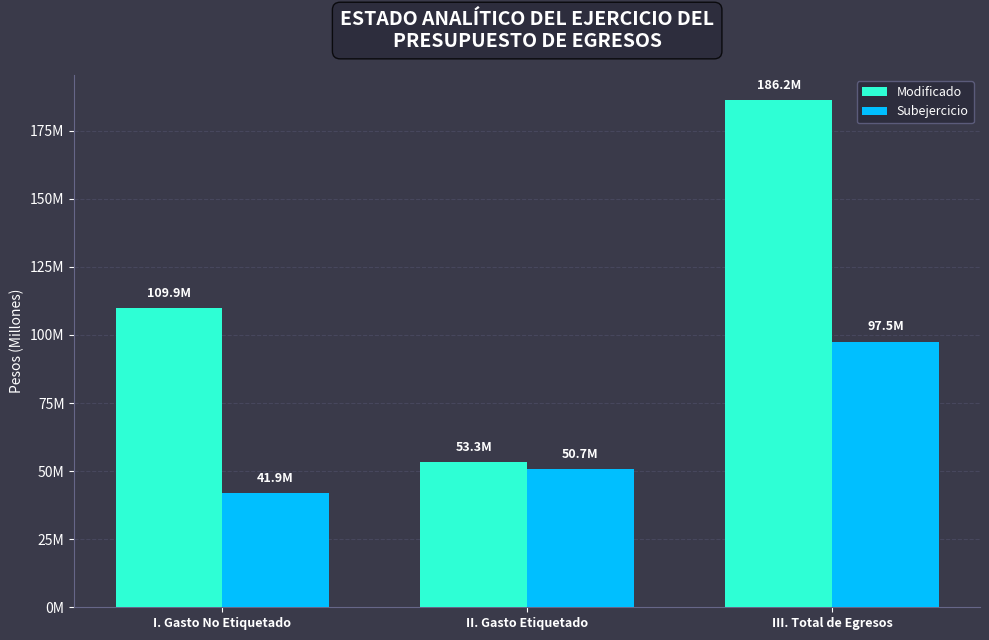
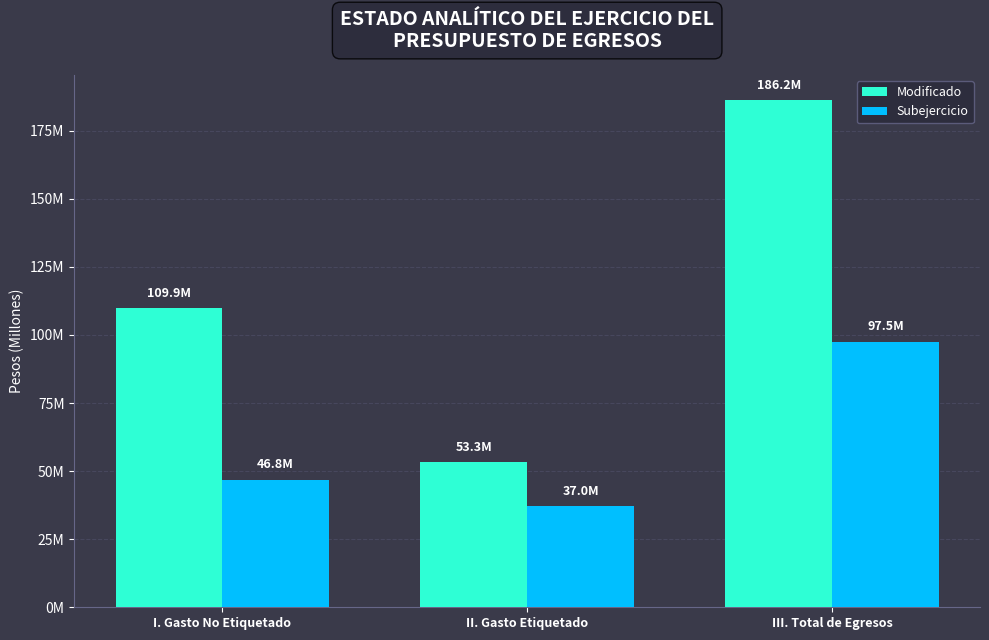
Subejercicio, I. Gasto No Etiquetado: 41.9M -> 46.8M
Subejercicio, II. Gasto Etiquetado: 50.7M -> 37.0M
